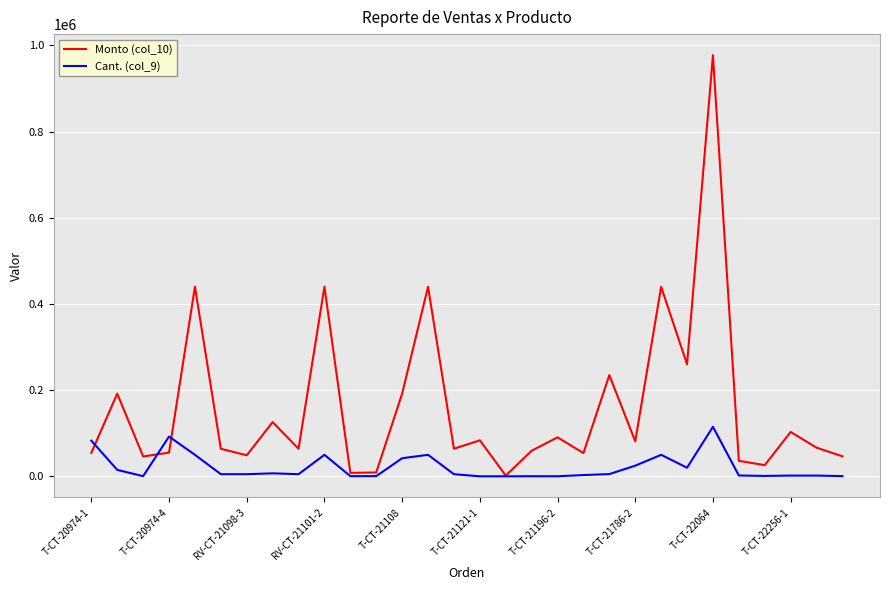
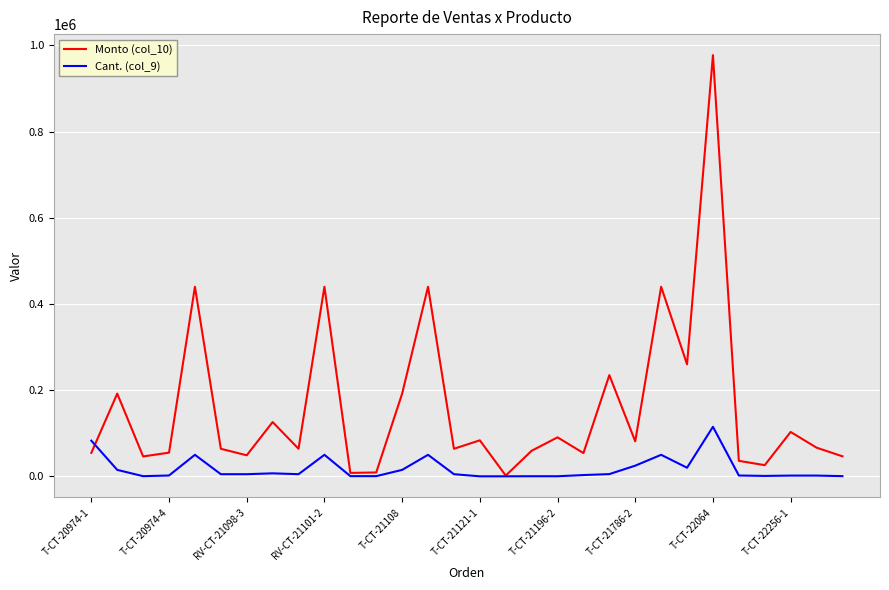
Cant. (col_9), T-CT-20974-4: 90000 -> 0
Cant. (col_9), T-CT-21108: 40000 -> 20000
